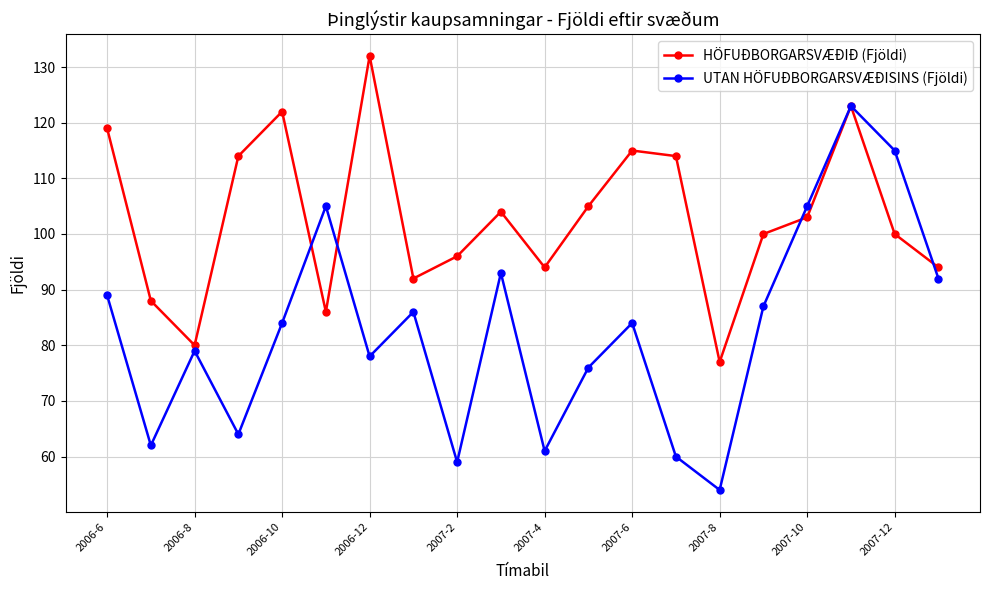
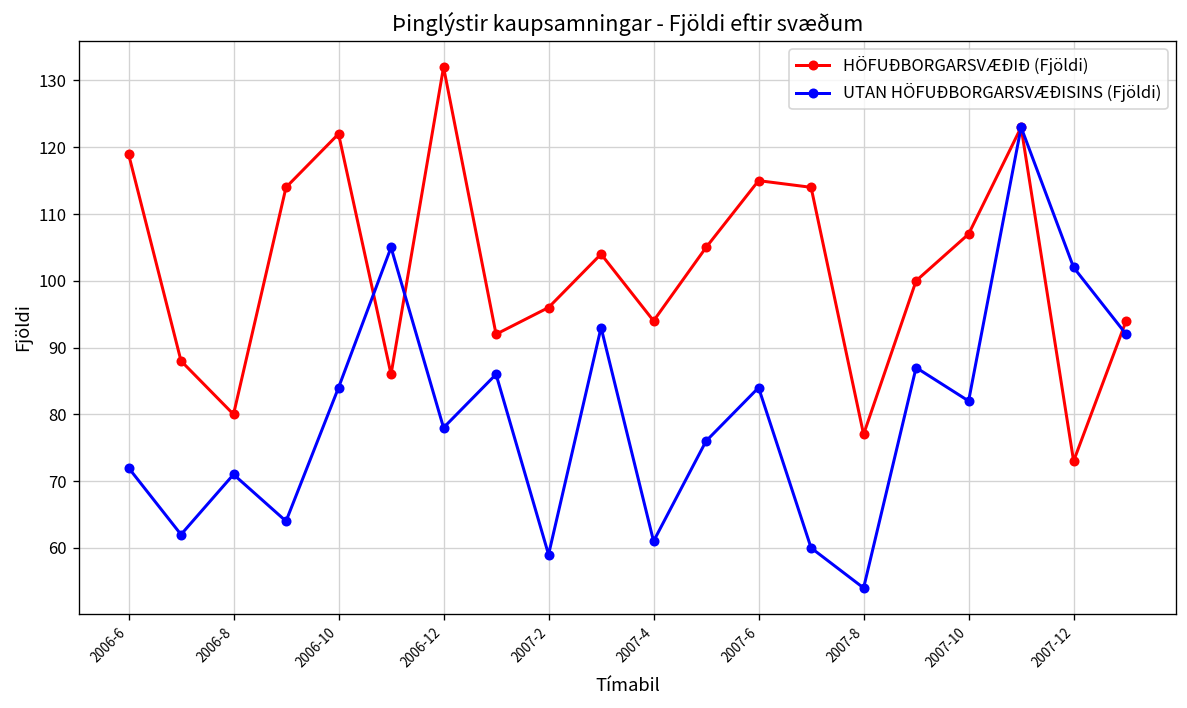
UTAN HÖFUÐBORGARSVÆÐISINS (Fjöldi), 2006-6: 89 -> 72
UTAN HÖFUÐBORGARSVÆÐISINS (Fjöldi), 2006-8: 79 -> 71
HÖFUÐBORGARSVÆÐIÐ (Fjöldi), 2007-10: 103 -> 107
UTAN HÖFUÐBORGARSVÆÐISINS (Fjöldi), 2007-10: 105 -> 82
HÖFUÐBORGARSVÆÐIÐ (Fjöldi), 2007-12: 100 -> 73
UTAN HÖFUÐBORGARSVÆÐISINS (Fjöldi), 2007-12: 115 -> 102
